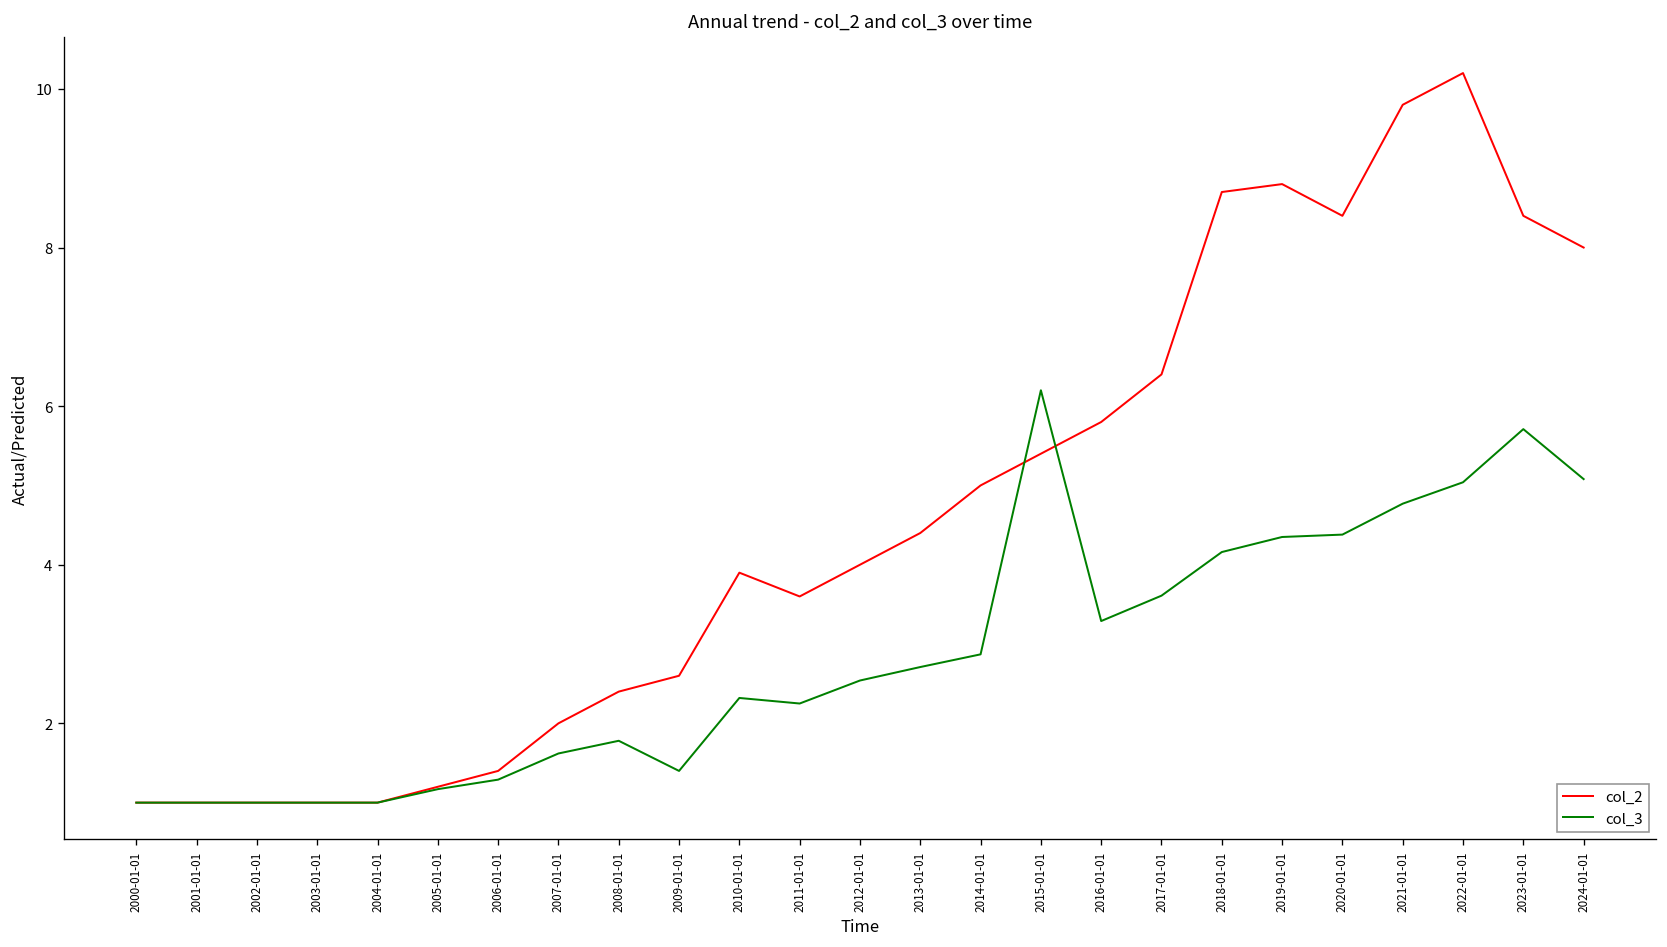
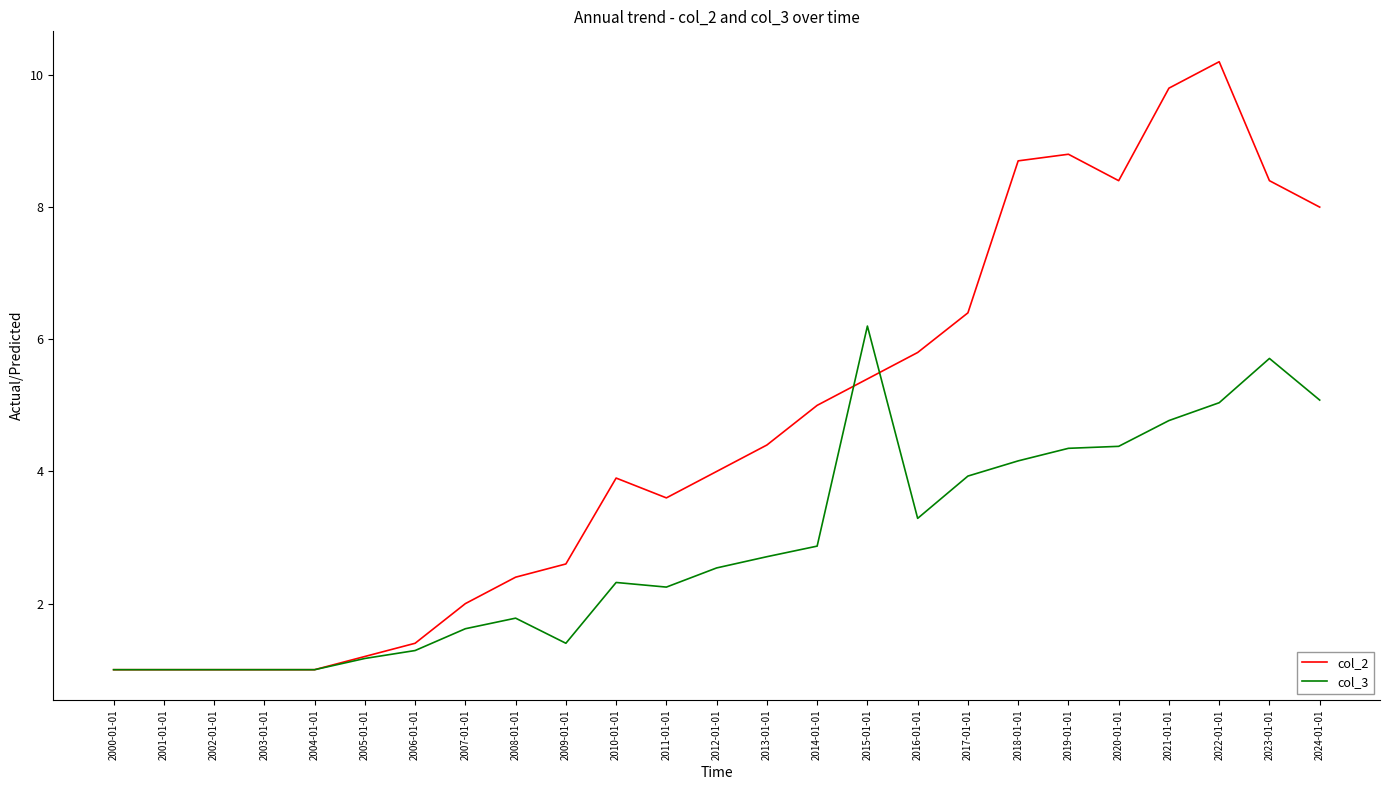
col_3, 2017-01-01: 3.6 -> 3.9
